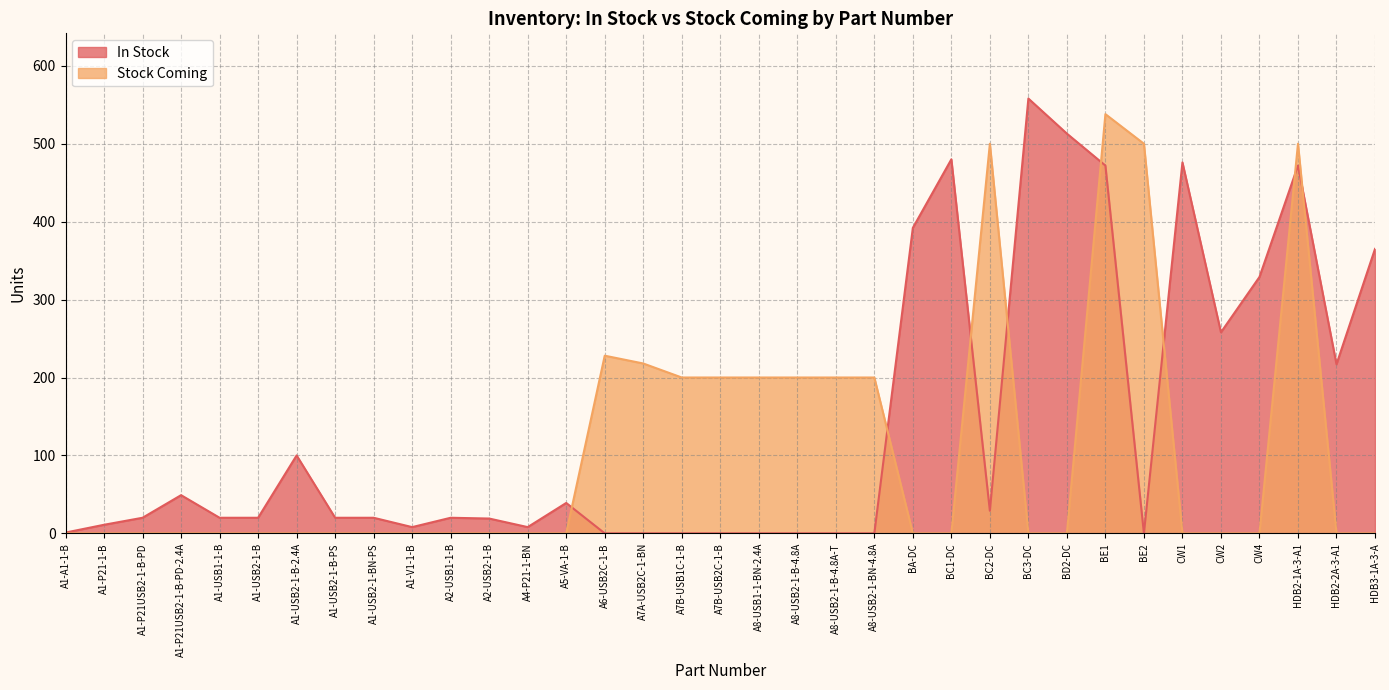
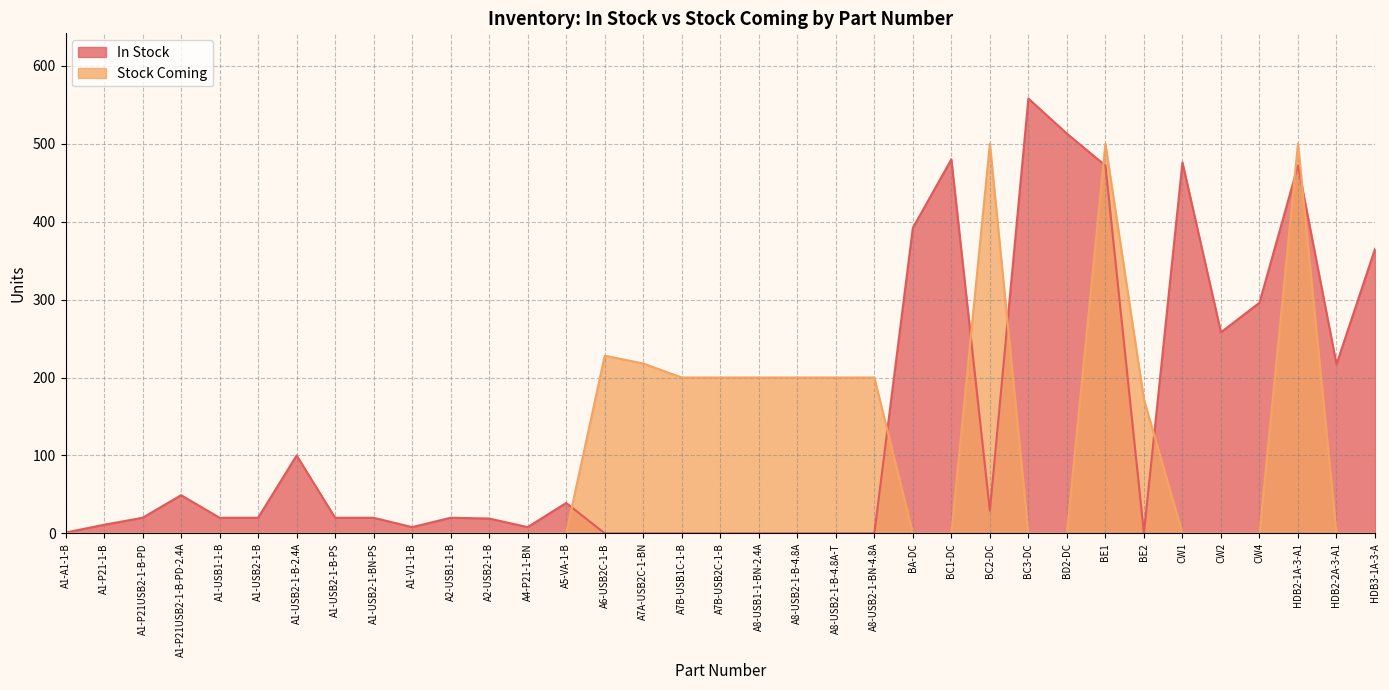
Stock Coming, BE1: 540 -> 500
Stock Coming, BE2: 500 -> 170
In Stock, CW4: 330 -> 300
